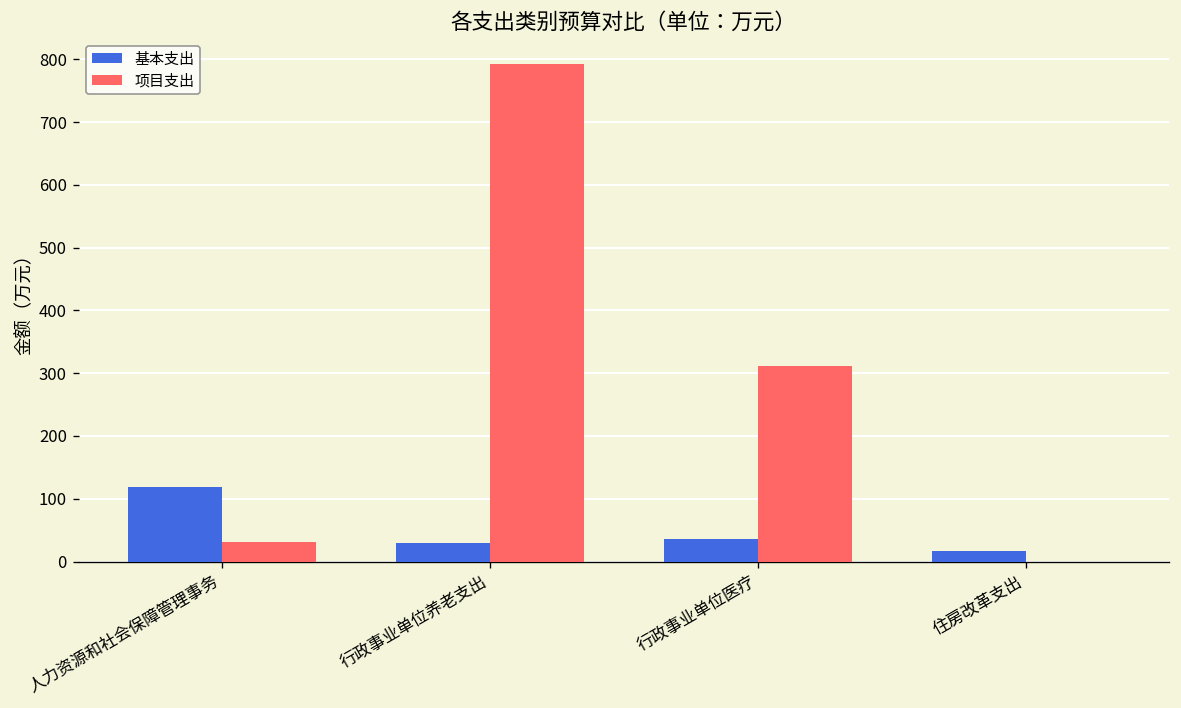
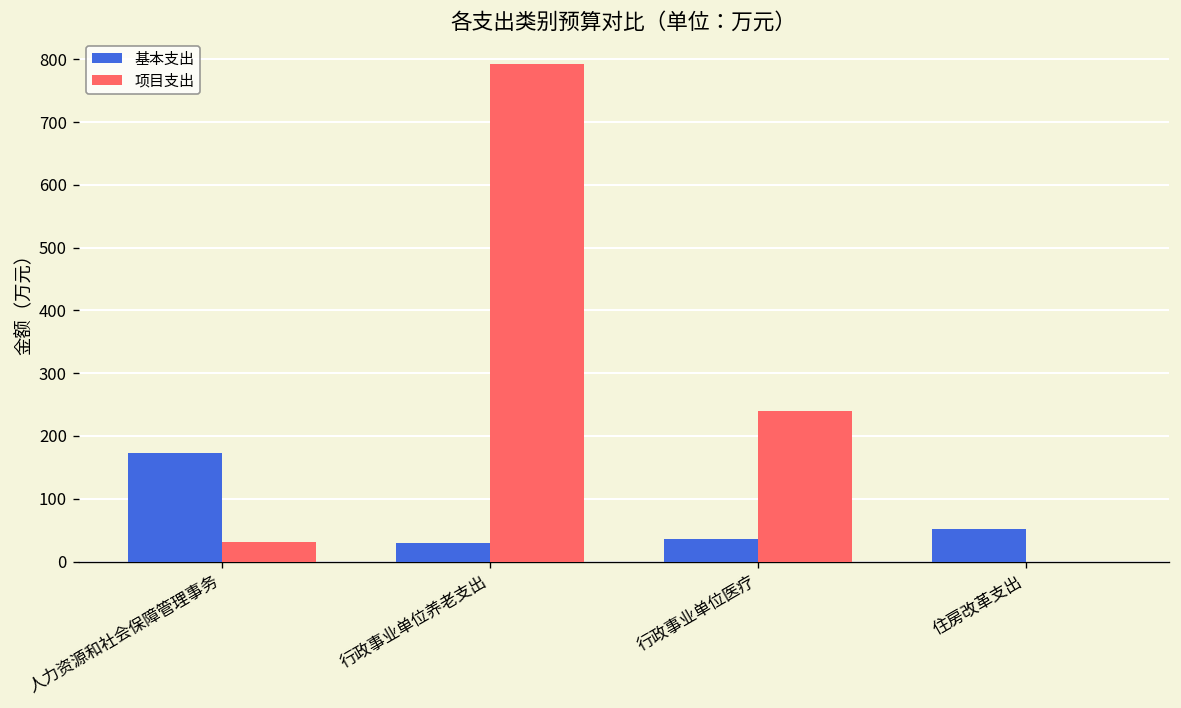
基本支出, 人力资源和社会保障管理事务: 120 -> 170
项目支出, 行政事业单位医疗: 310 -> 240
基本支出, 住房改革支出: 20 -> 50
